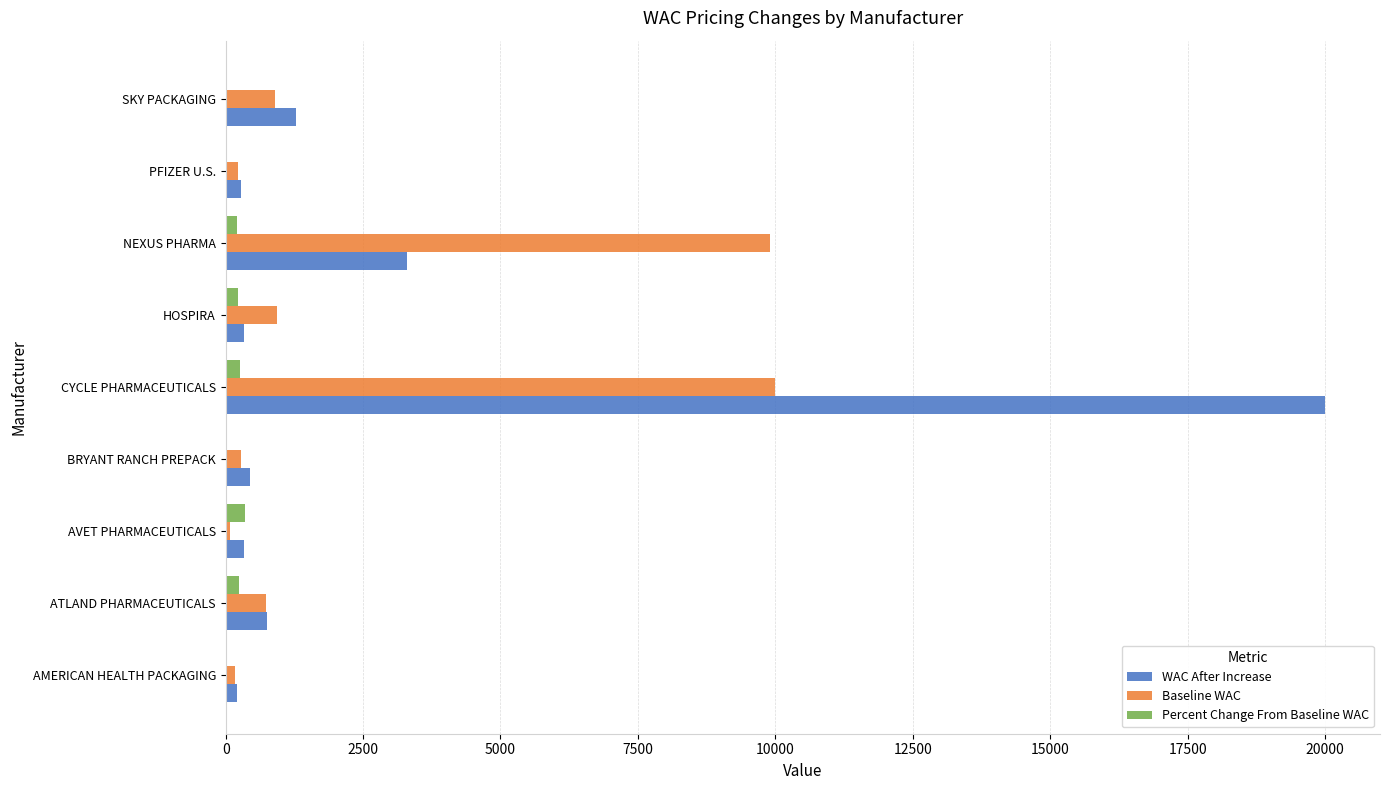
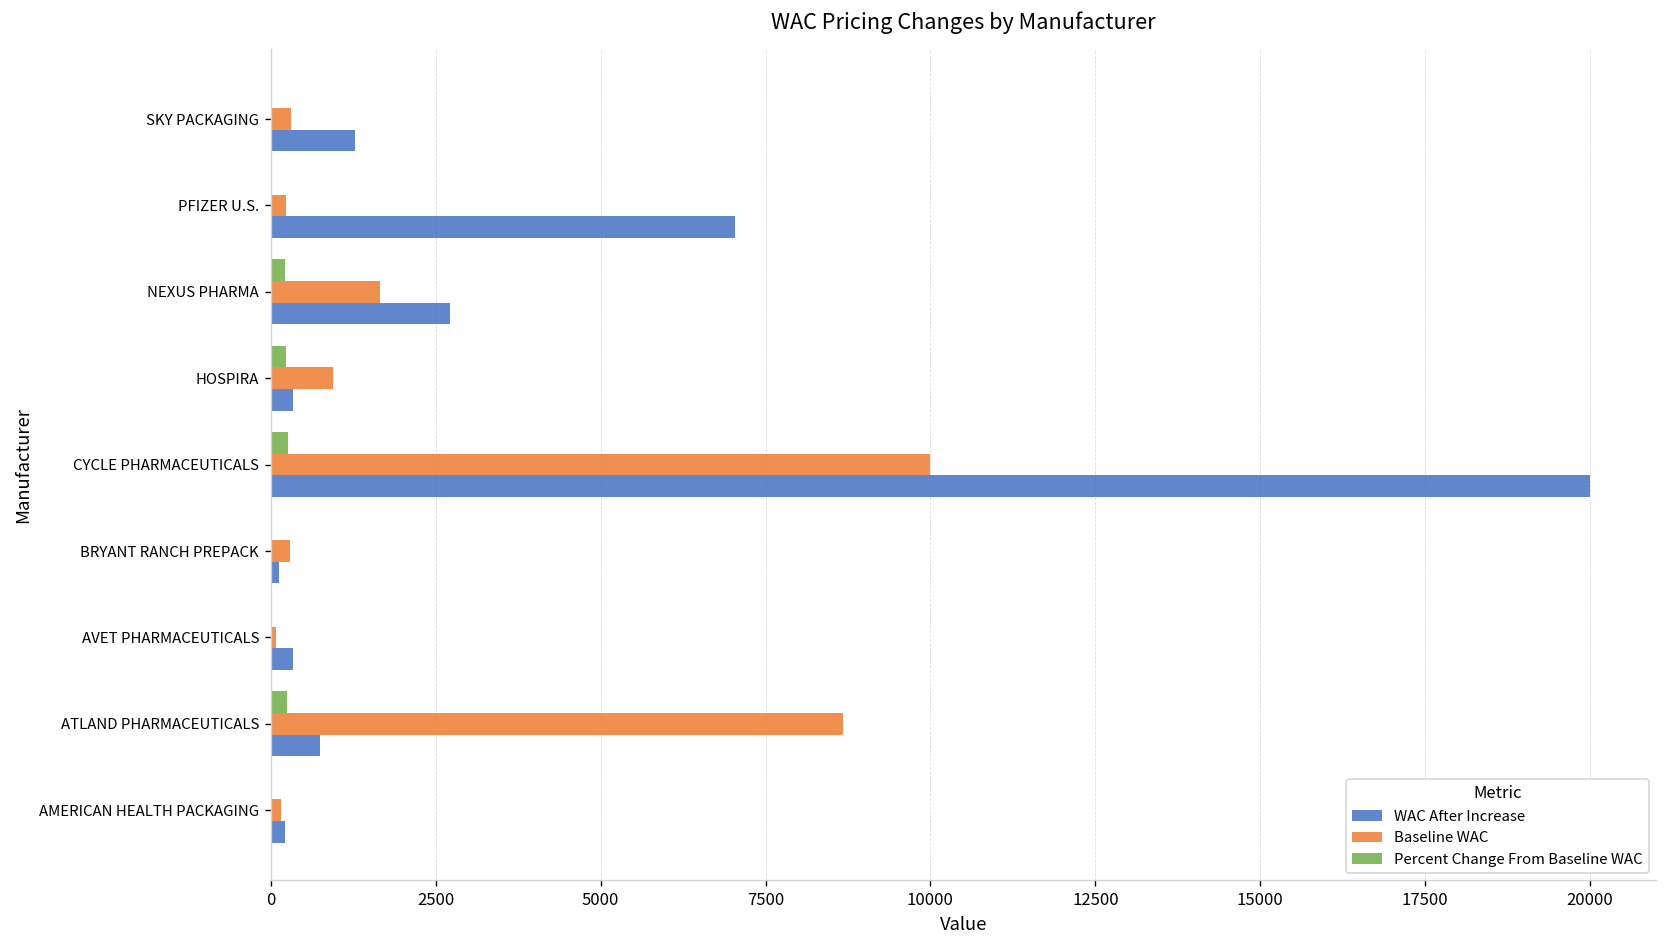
Baseline WAC, SKY PACKAGING: 900 -> 300
WAC After Increase, PFIZER U.S.: 300 -> 7000
Baseline WAC, NEXUS PHARMA: 9900 -> 1700
WAC After Increase, NEXUS PHARMA: 3300 -> 2700
WAC After Increase, BRYANT RANCH PREPACK: 400 -> 100
Percent Change From Baseline WAC, AVET PHARMACEUTICALS: 400 -> 0
Baseline WAC, ATLAND PHARMACEUTICALS: 700 -> 8700
